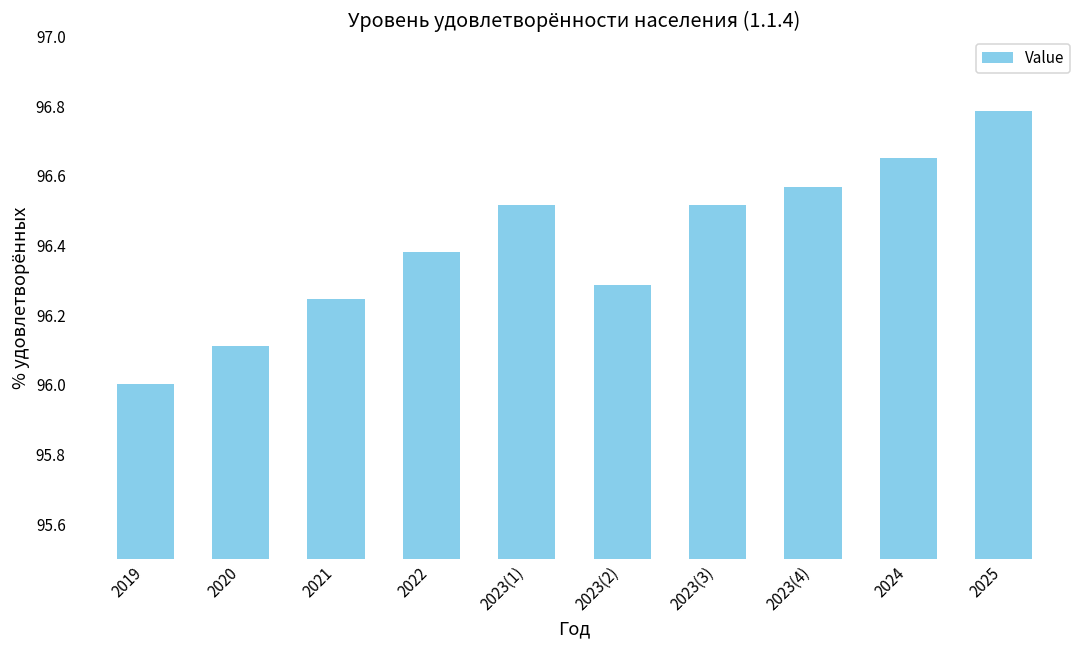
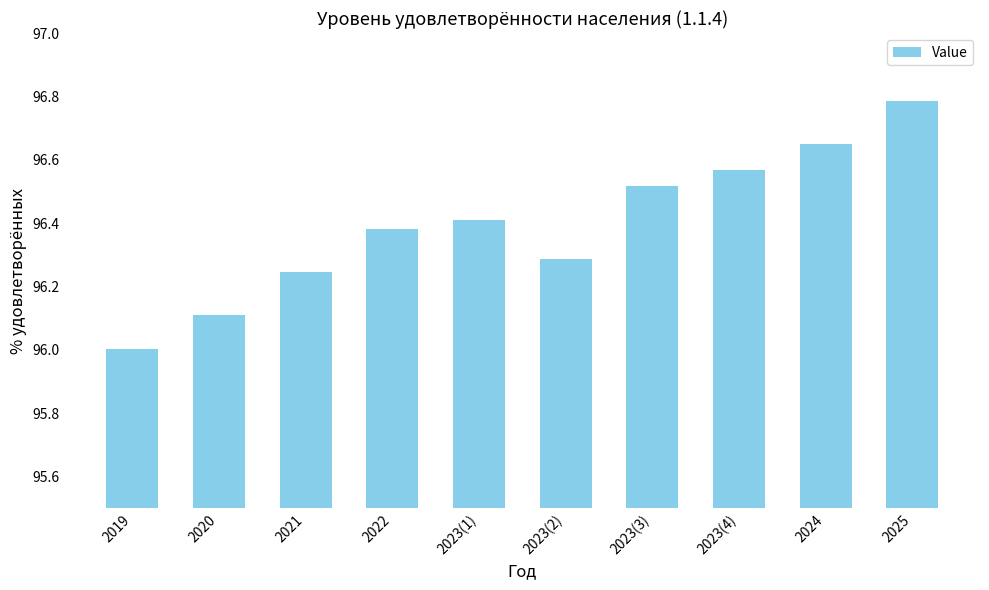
2023(1): 96.52 -> 96.41
